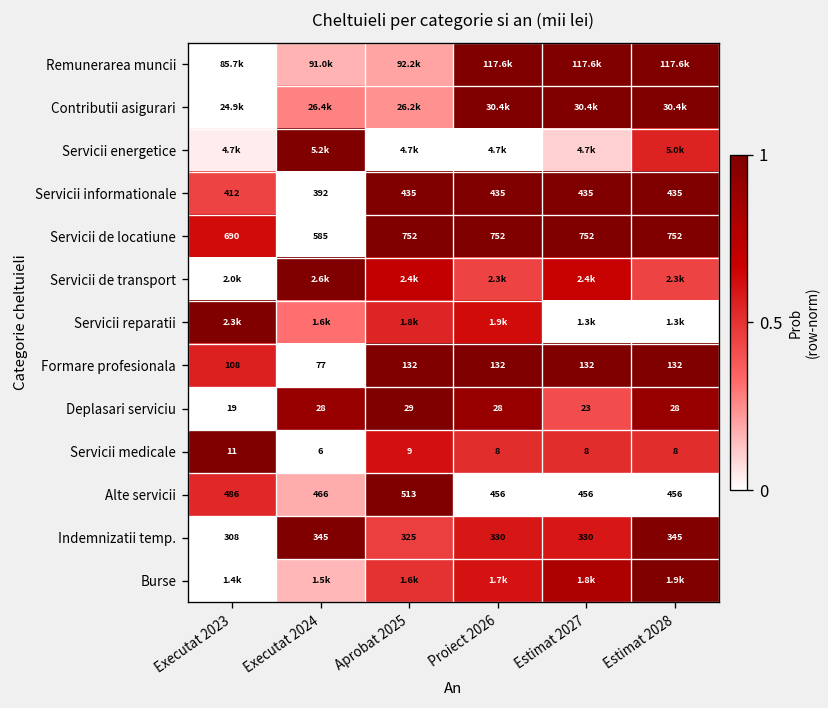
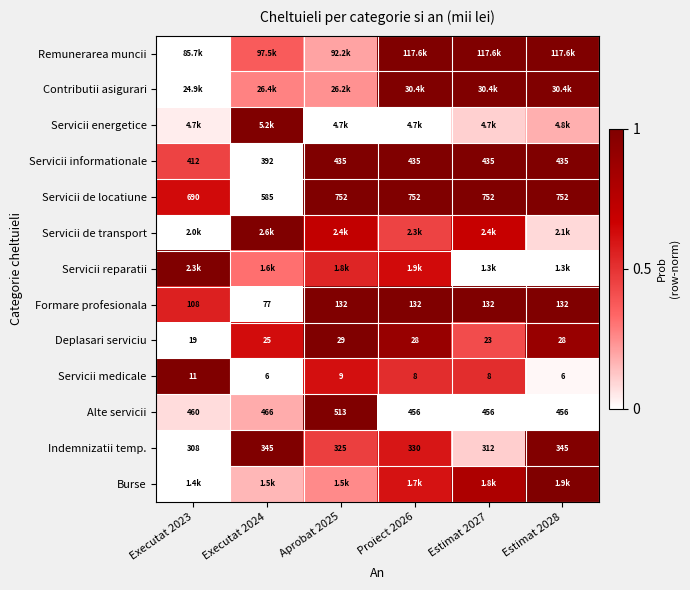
Remunerarea muncii, Executat 2024: 91.0k -> 97.5k
Servicii energetice, Estimat 2028: 5.0k -> 4.8k
Servicii de transport, Estimat 2028: 2.3k -> 2.1k
Deplasari serviciu, Executat 2024: 28 -> 25
Servicii medicale, Estimat 2028: 8 -> 6
Alte servicii, Executat 2023: 486 -> 460
Indemnizatii temp., Estimat 2027: 330 -> 312
Burse, Aprobat 2025: 1.6k -> 1.5k
